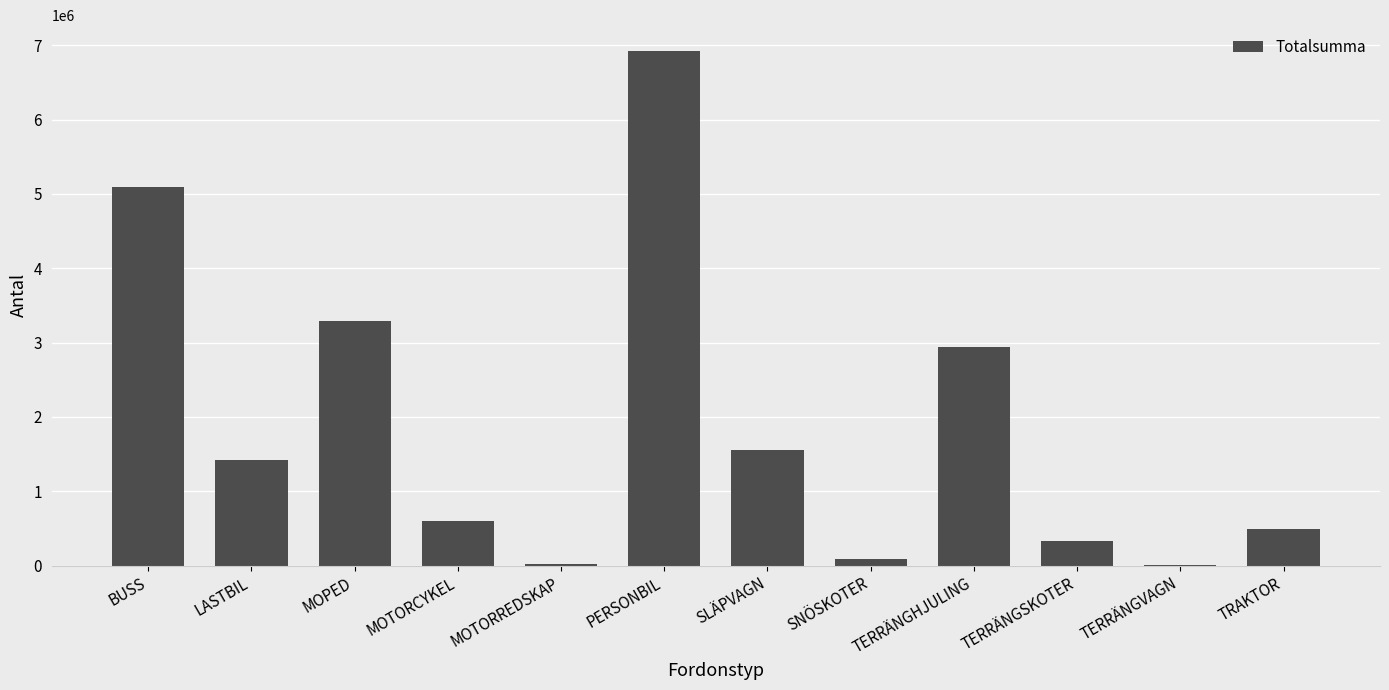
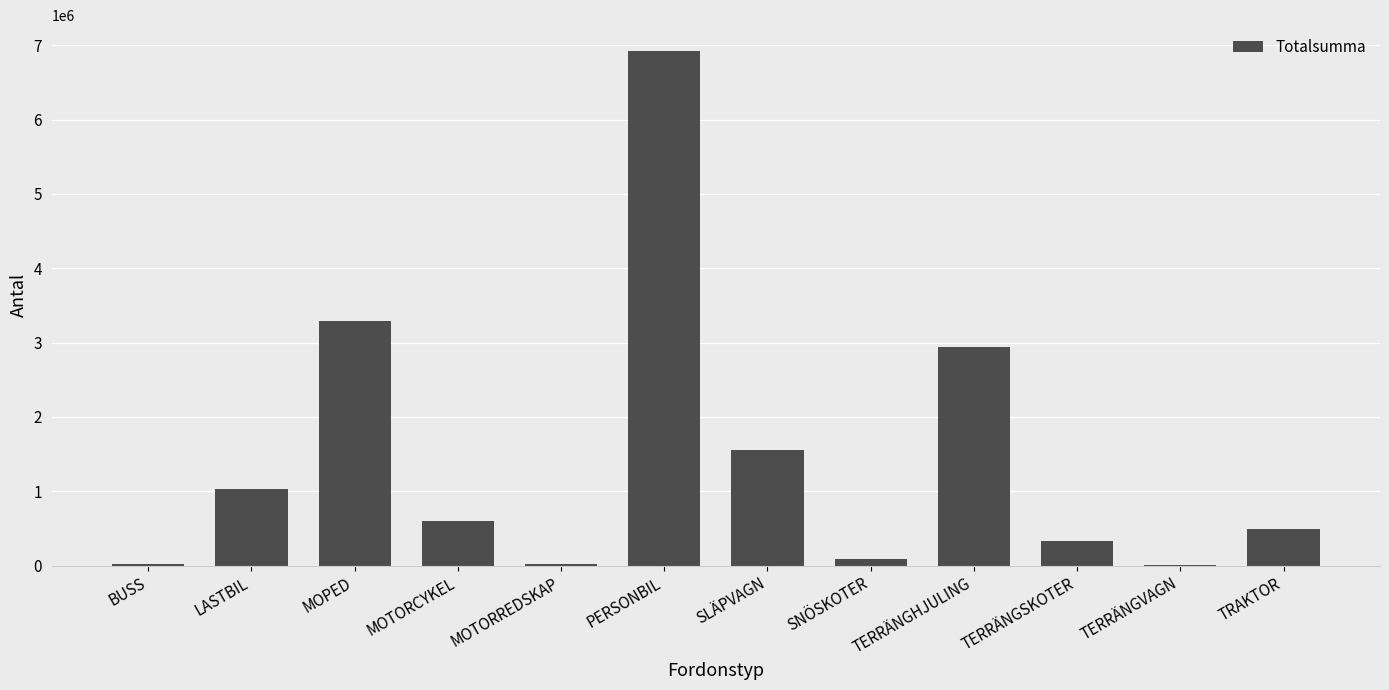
BUSS: 5100000 -> 0
LASTBIL: 1400000 -> 1000000
